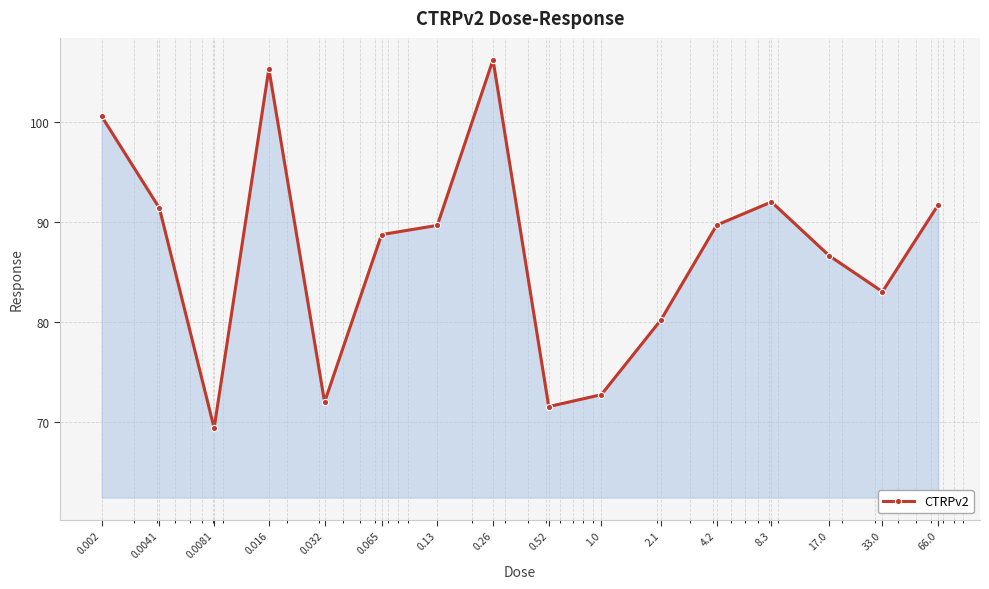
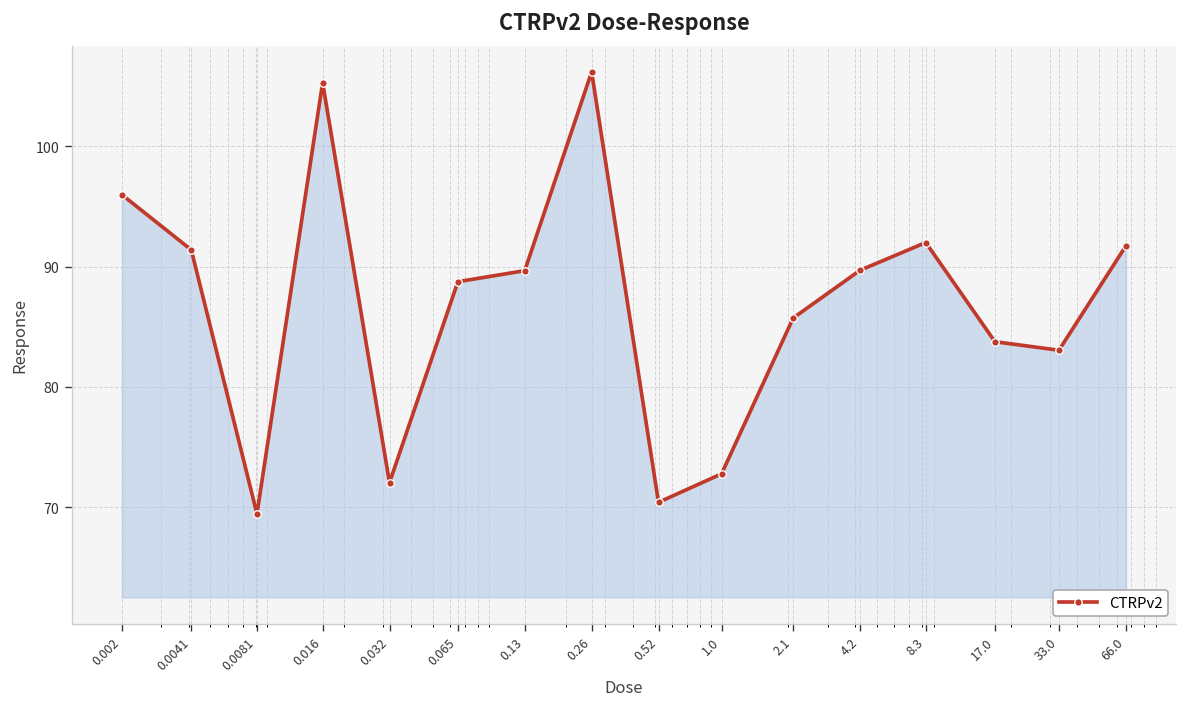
0.002: 100.6 -> 96.0
0.52: 71.6 -> 70.4
2.1: 80.2 -> 85.7
17.0: 86.7 -> 83.8
